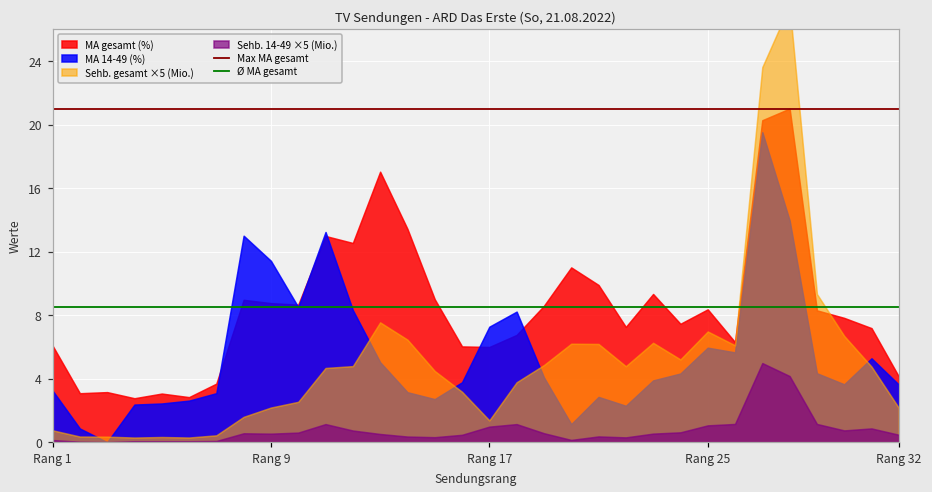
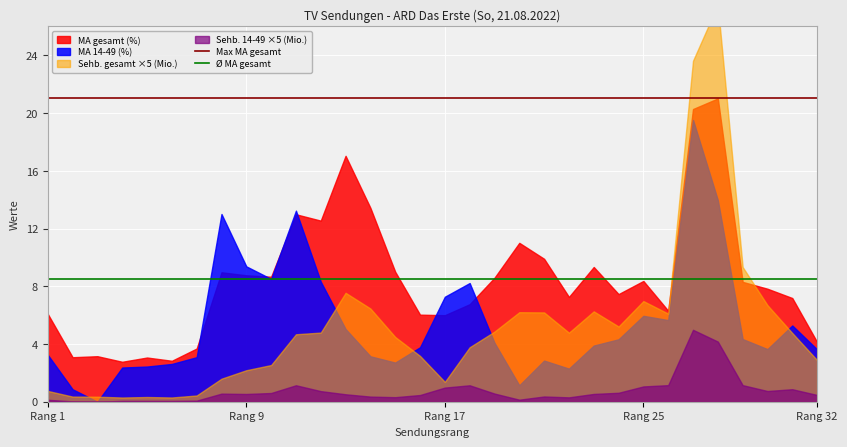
MA 14-49 (%), Rang 9: 11.4 -> 9.4
Sehb. gesamt ×5 (Mio.), Rang 32: 2.2 -> 2.9
